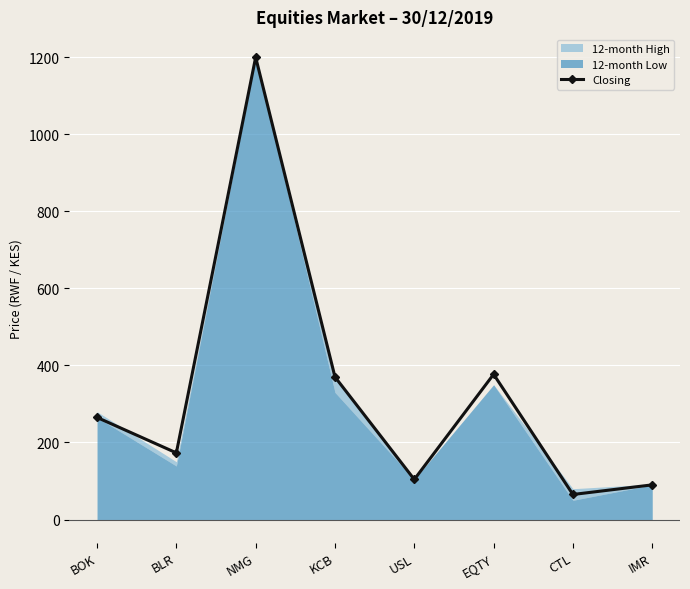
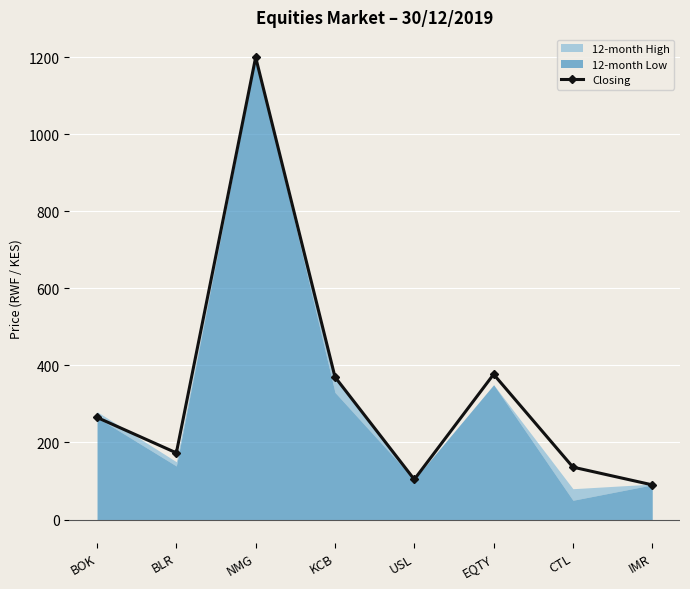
Closing, CTL: 70 -> 140
